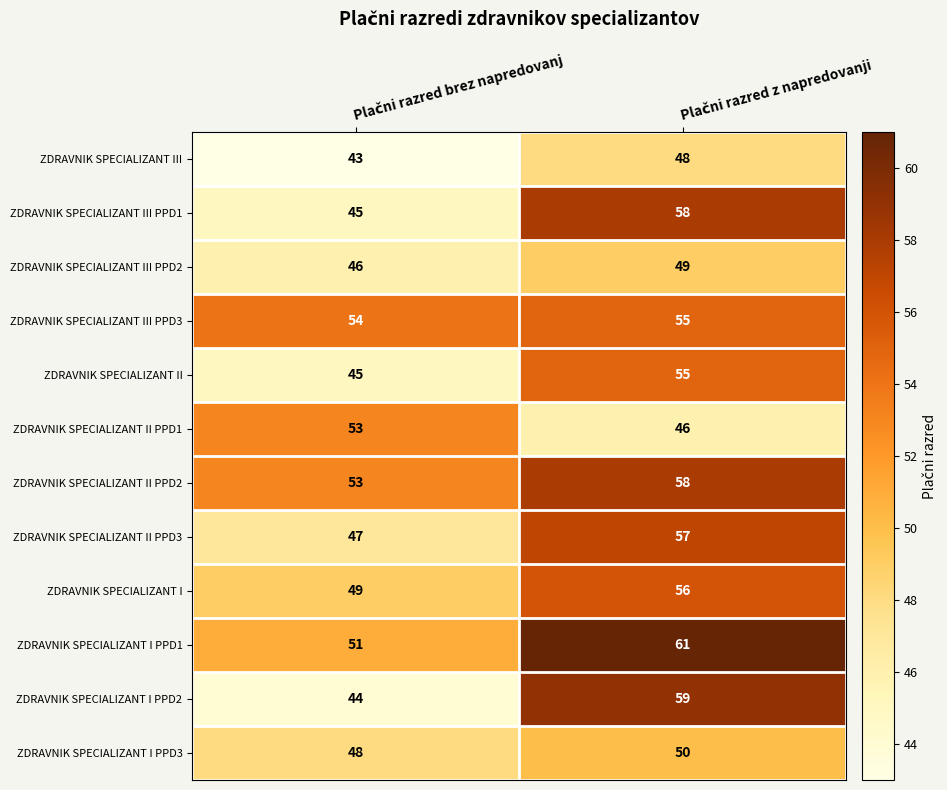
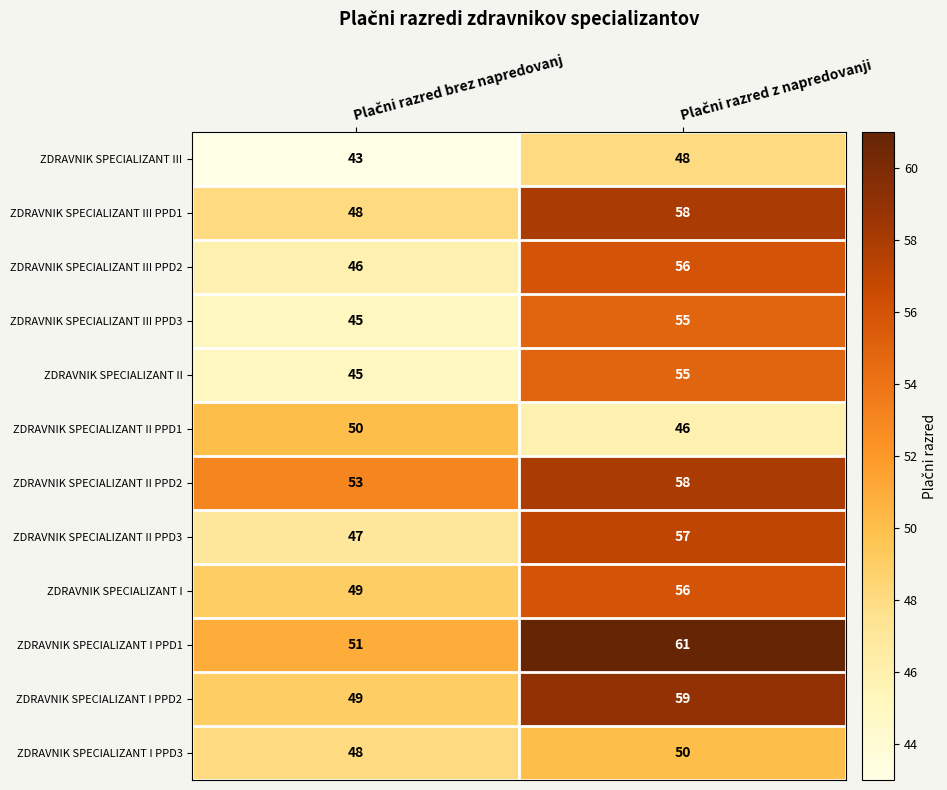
ZDRAVNIK SPECIALIZANT III PPD1, Plačni razred brez napredovanj: 45 -> 48
ZDRAVNIK SPECIALIZANT III PPD2, Plačni razred z napredovanji: 49 -> 56
ZDRAVNIK SPECIALIZANT III PPD3, Plačni razred brez napredovanj: 54 -> 45
ZDRAVNIK SPECIALIZANT II PPD1, Plačni razred brez napredovanj: 53 -> 50
ZDRAVNIK SPECIALIZANT I PPD2, Plačni razred brez napredovanj: 44 -> 49
